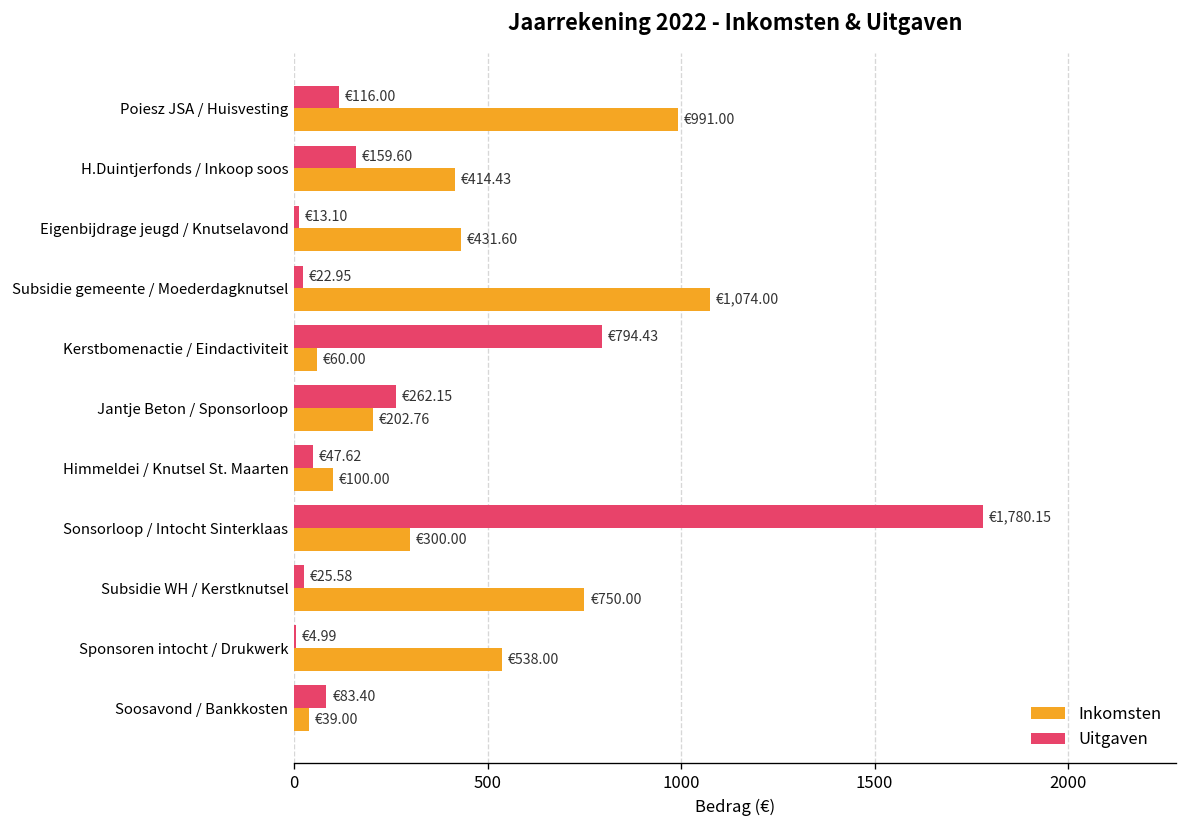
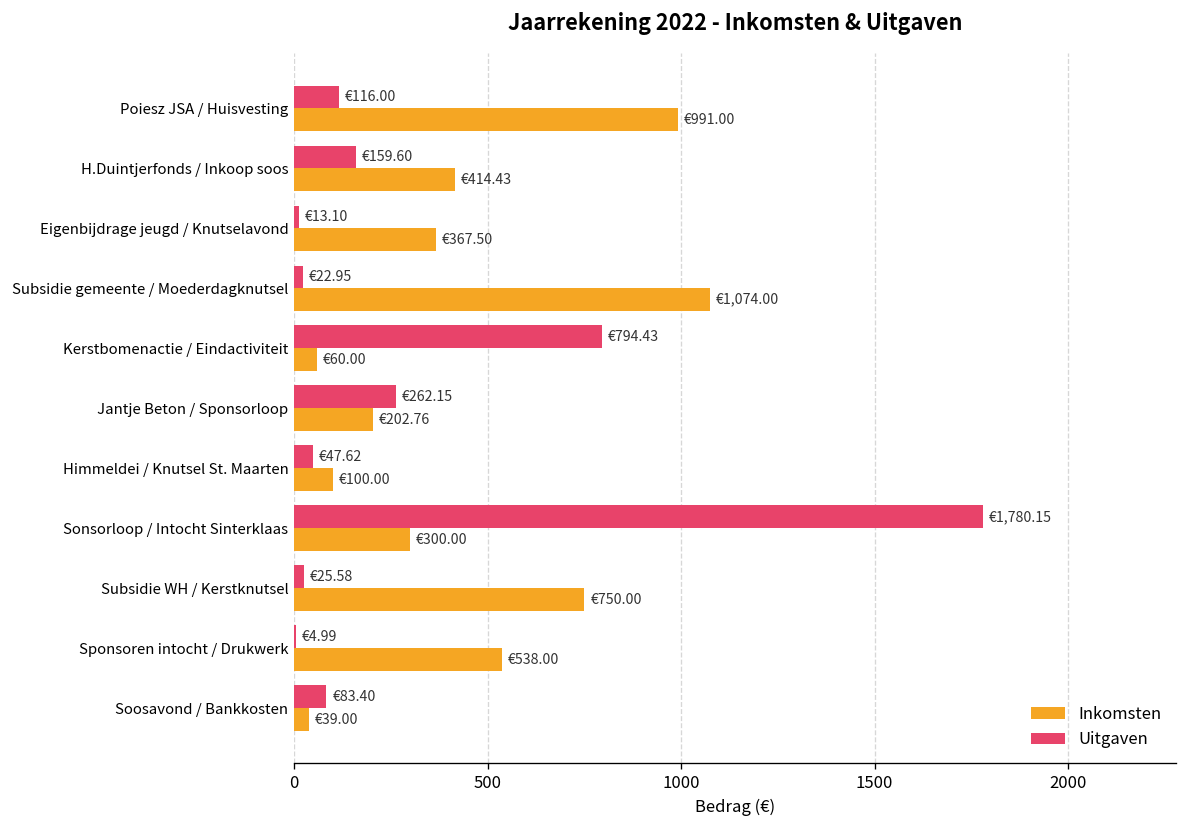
Inkomsten, Eigenbijdrage jeugd / Knutselavond: €431.60 -> €367.50
